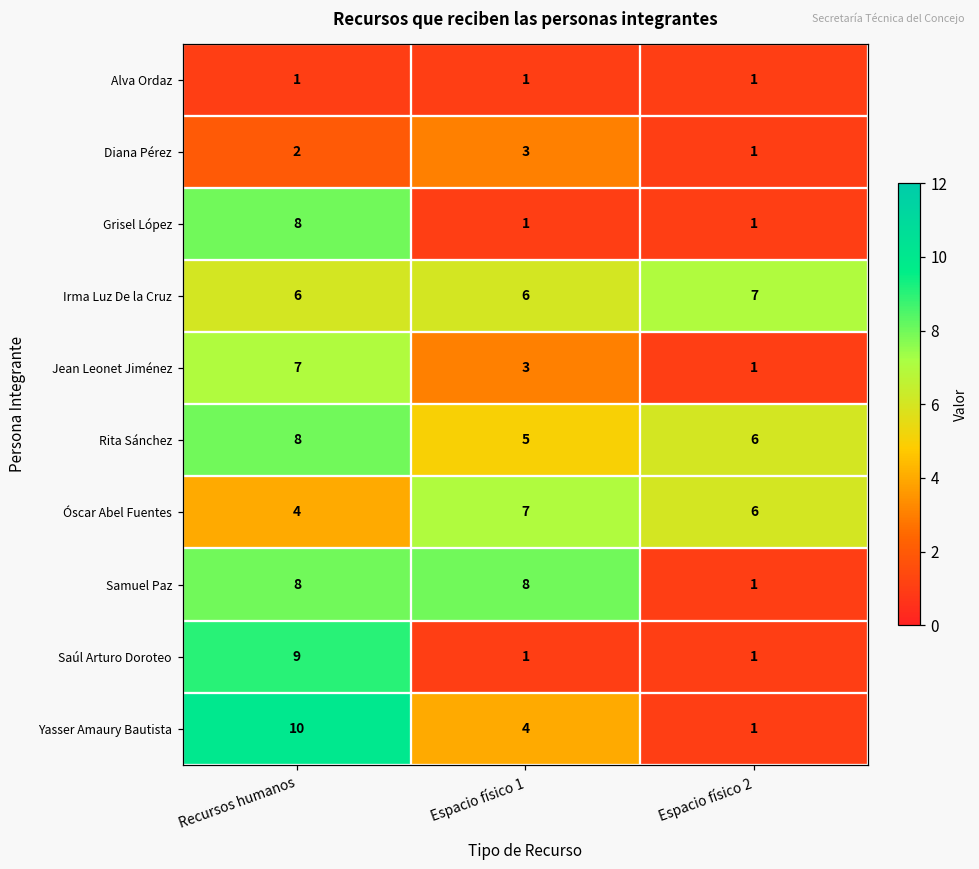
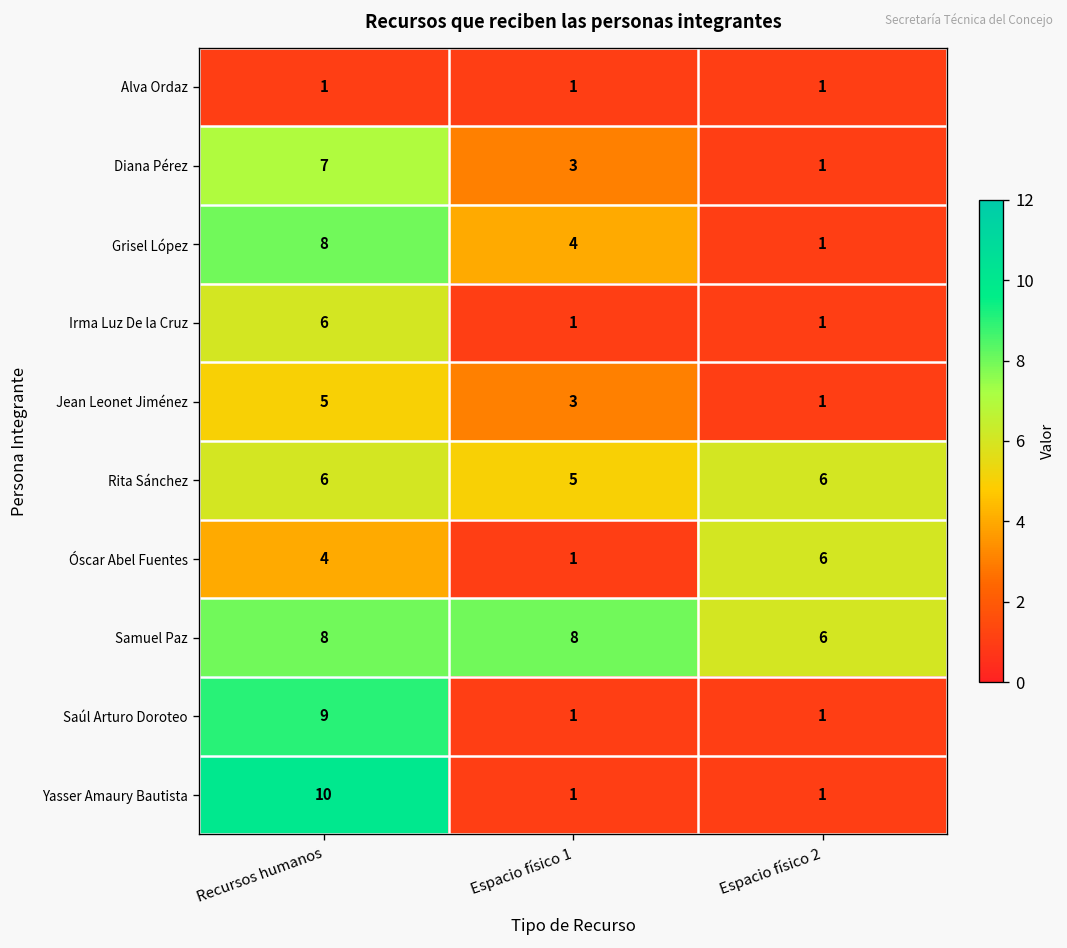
Diana Pérez, Recursos humanos: 2 -> 7
Grisel López, Espacio físico 1: 1 -> 4
Irma Luz De la Cruz, Espacio físico 1: 6 -> 1
Irma Luz De la Cruz, Espacio físico 2: 7 -> 1
Jean Leonet Jiménez, Recursos humanos: 7 -> 5
Rita Sánchez, Recursos humanos: 8 -> 6
Óscar Abel Fuentes, Espacio físico 1: 7 -> 1
Samuel Paz, Espacio físico 2: 1 -> 6
Yasser Amaury Bautista, Espacio físico 1: 4 -> 1
